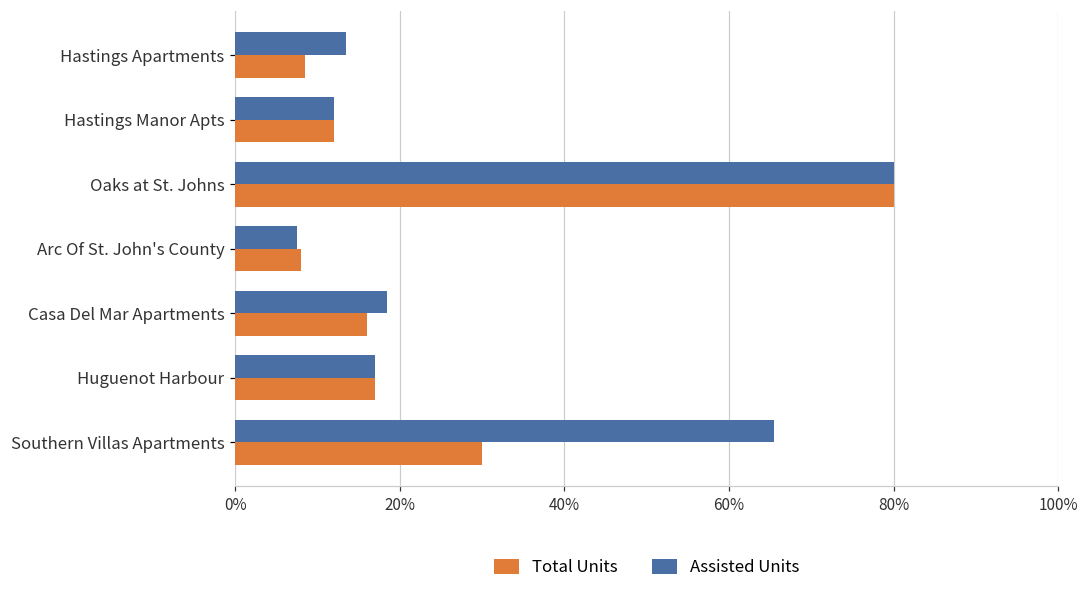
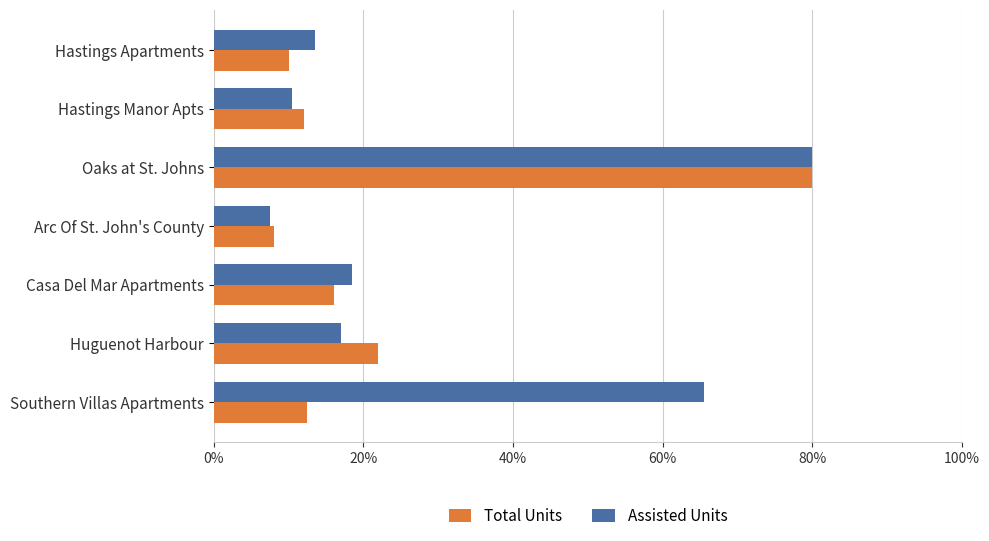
Total Units, Hastings Apartments: 9% -> 10%
Assisted Units, Hastings Manor Apts: 12% -> 11%
Total Units, Huguenot Harbour: 17% -> 22%
Total Units, Southern Villas Apartments: 30% -> 13%
